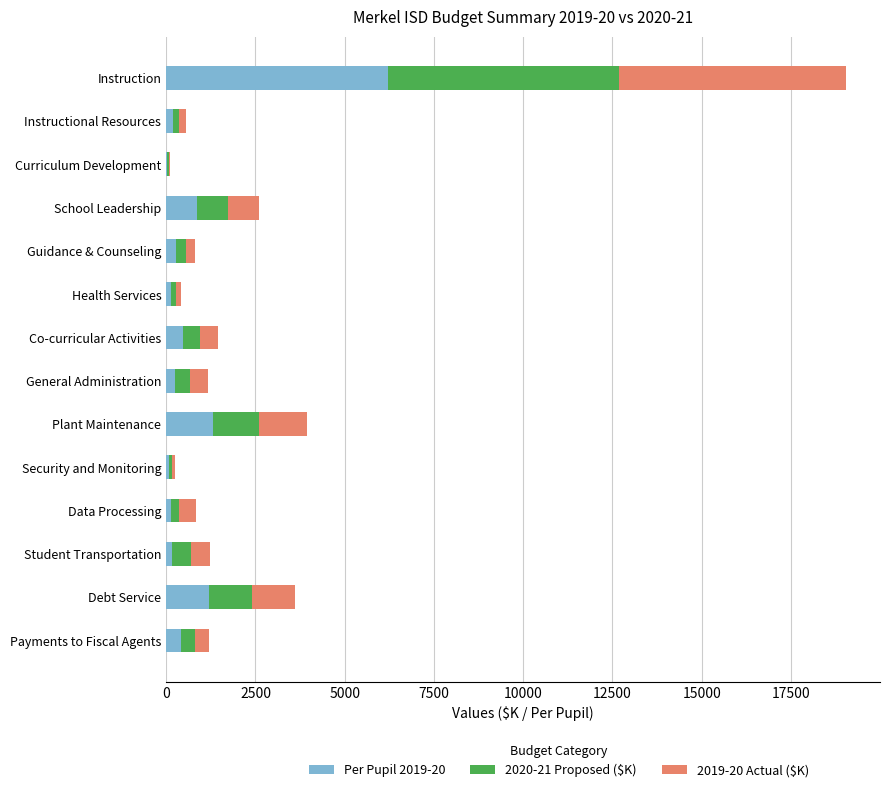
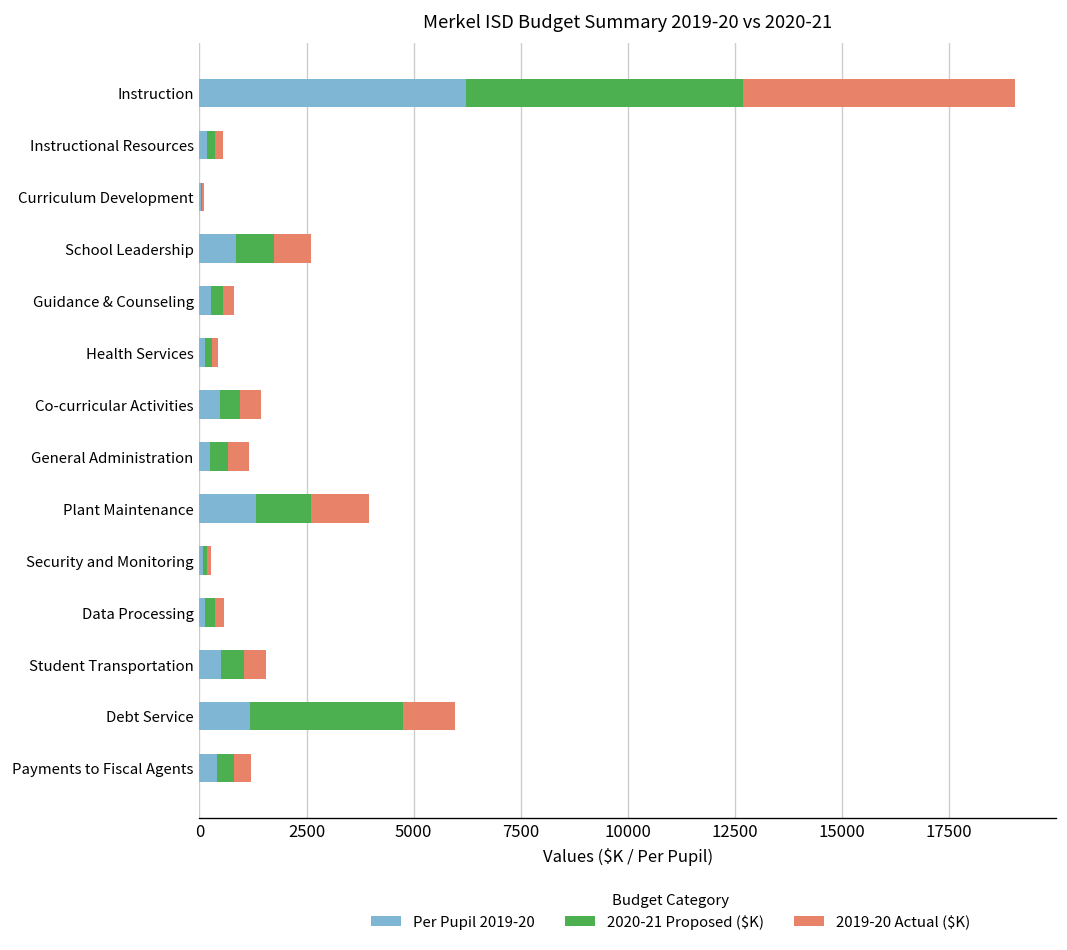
2019-20 Actual ($K), Data Processing: 500 -> 200
Per Pupil 2019-20, Student Transportation: 200 -> 500
2020-21 Proposed ($K), Debt Service: 1200 -> 3600
